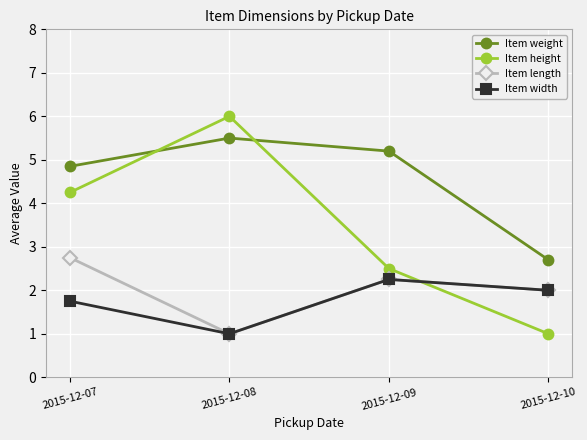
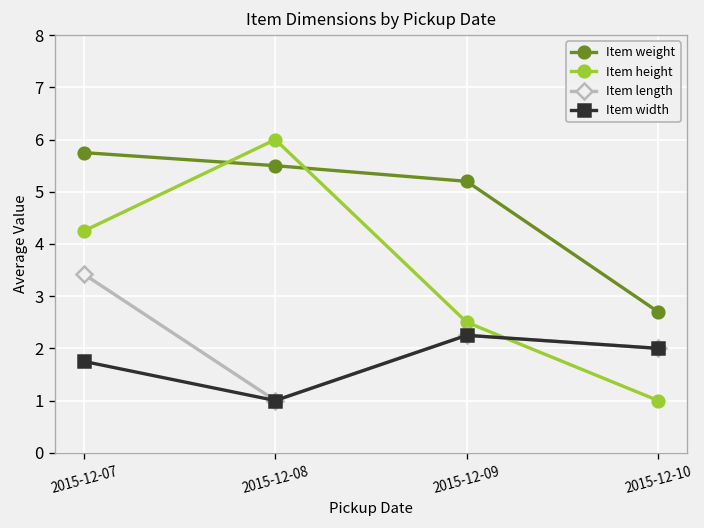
Item weight, 2015-12-07: 4.9 -> 5.8
Item length, 2015-12-07: 2.8 -> 3.4
